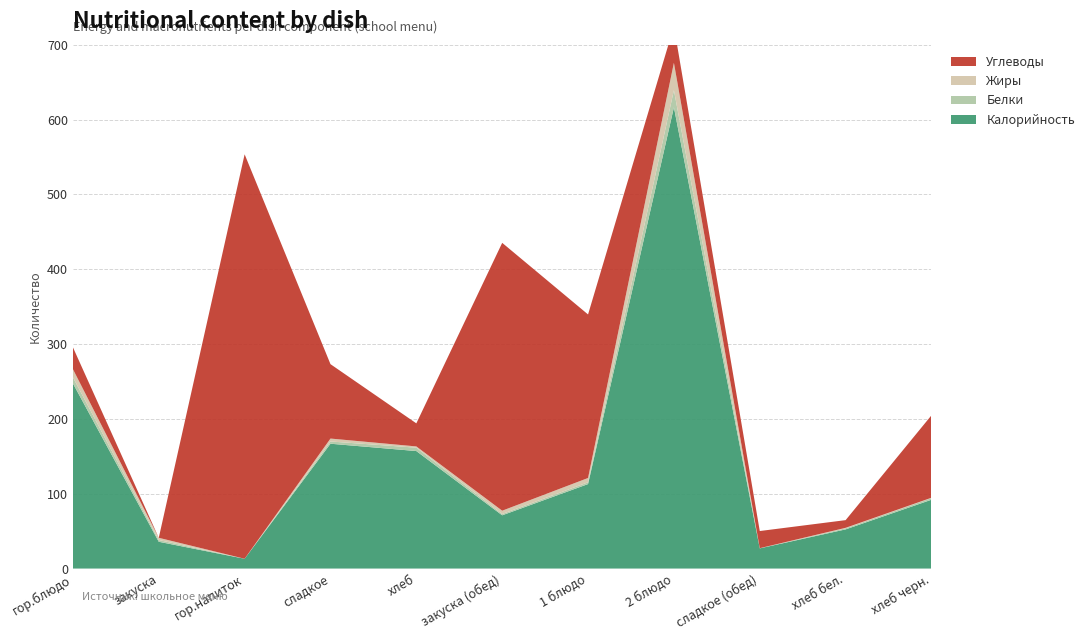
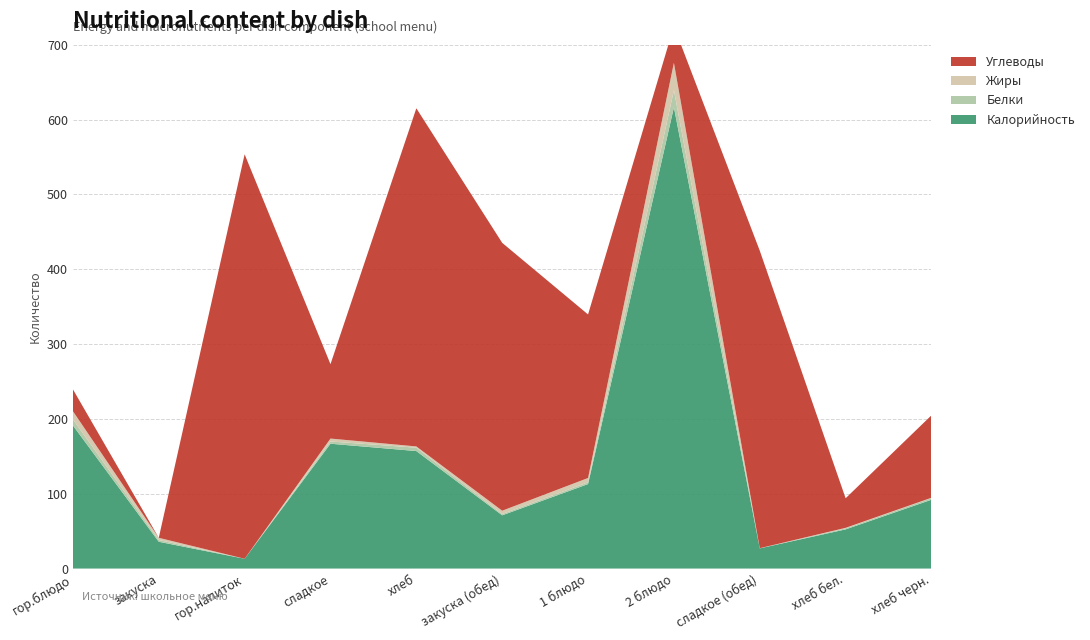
Калорийность, гор.блюдо: 250 -> 190
Углеводы, хлеб: 30 -> 450
Углеводы, сладкое (обед): 20 -> 400
Углеводы, хлеб бел.: 10 -> 40
